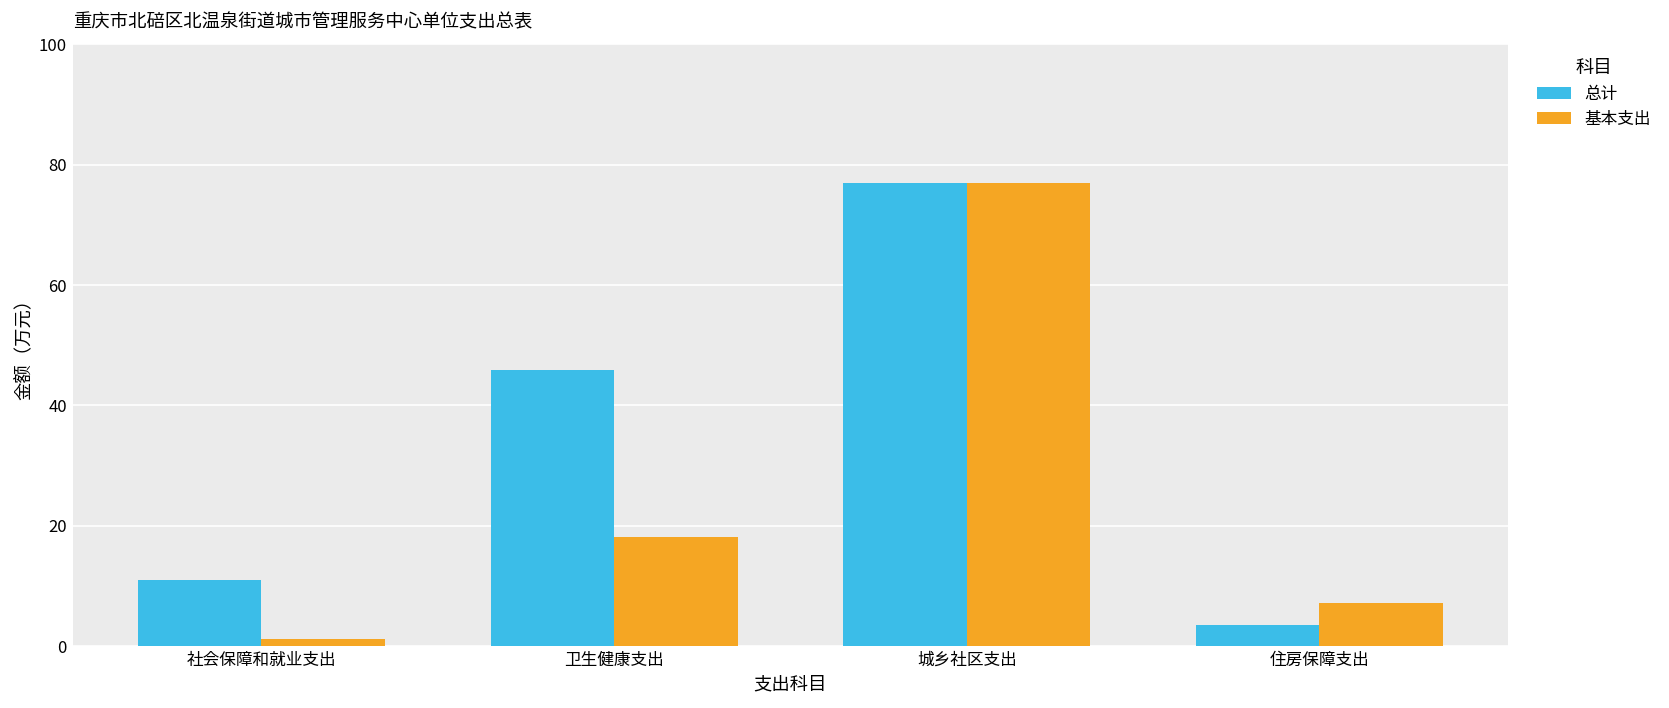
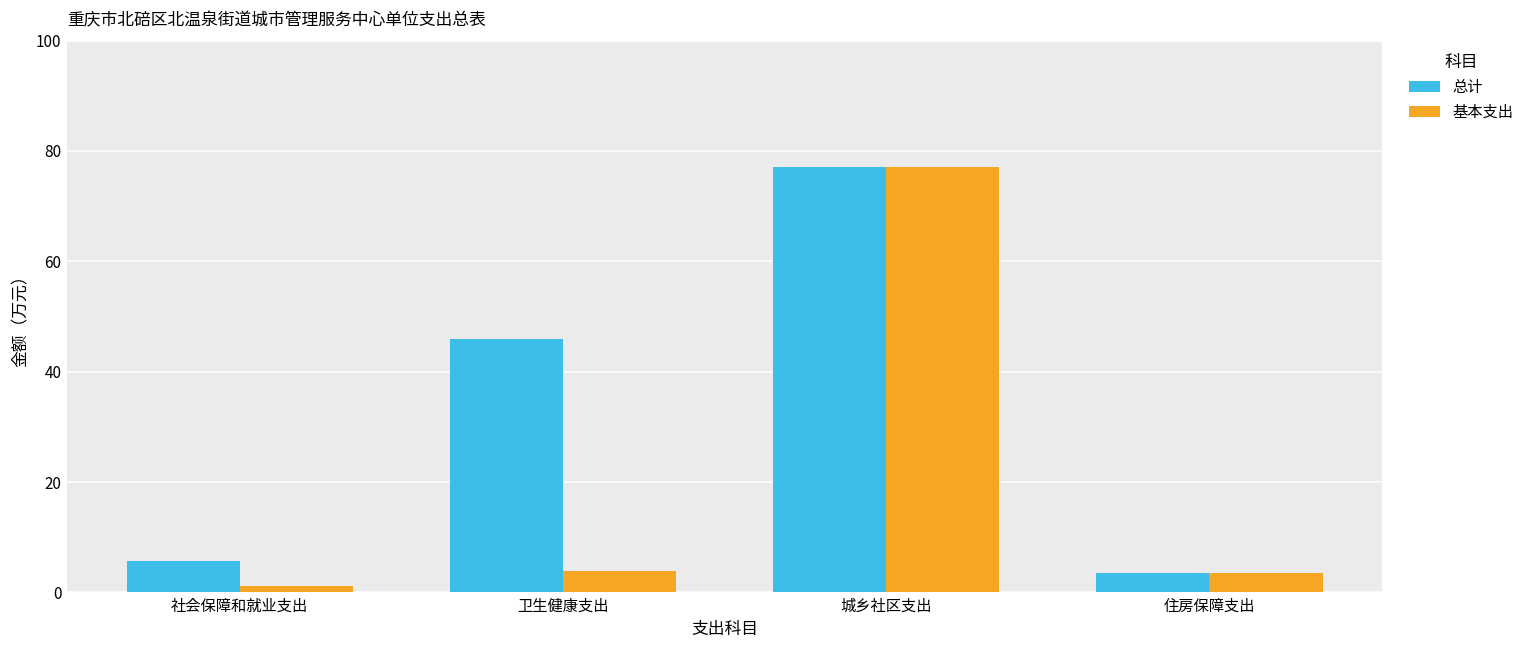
总计, 社会保障和就业支出: 11 -> 6
基本支出, 卫生健康支出: 18 -> 4
基本支出, 住房保障支出: 7 -> 3
